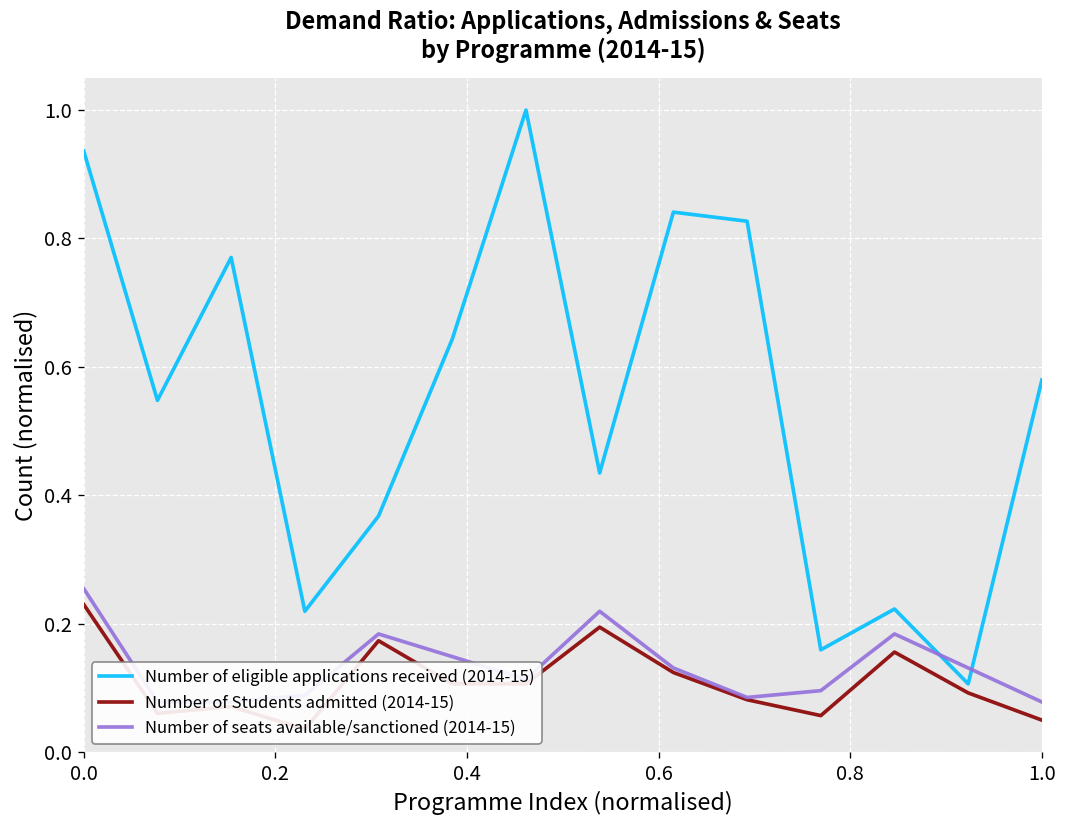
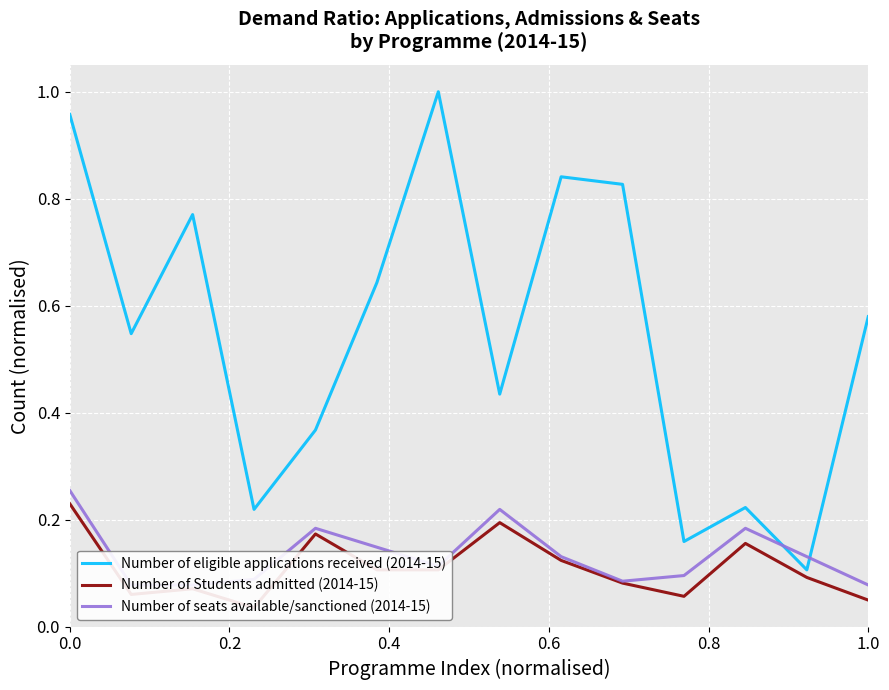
Number of eligible applications received (2014-15), 0.0: 0.94 -> 0.96
